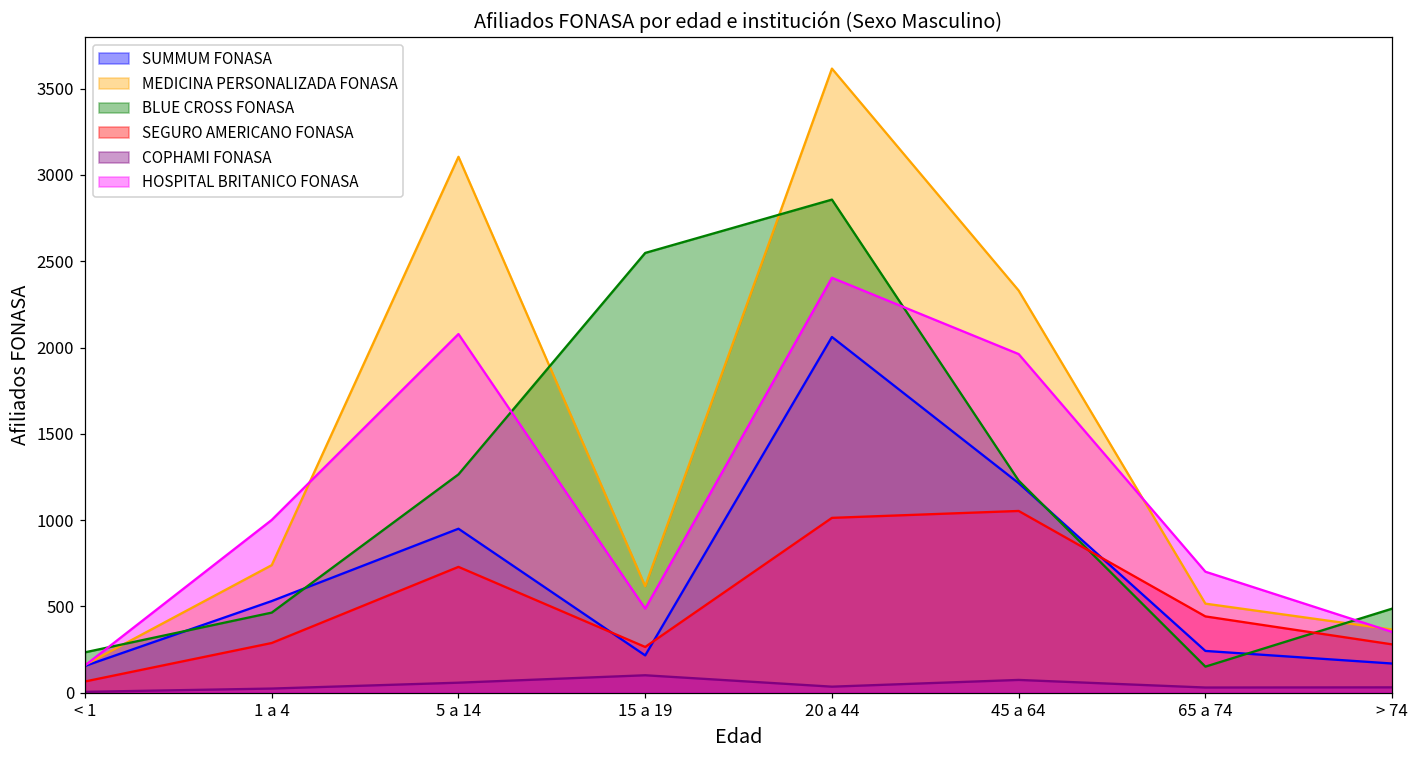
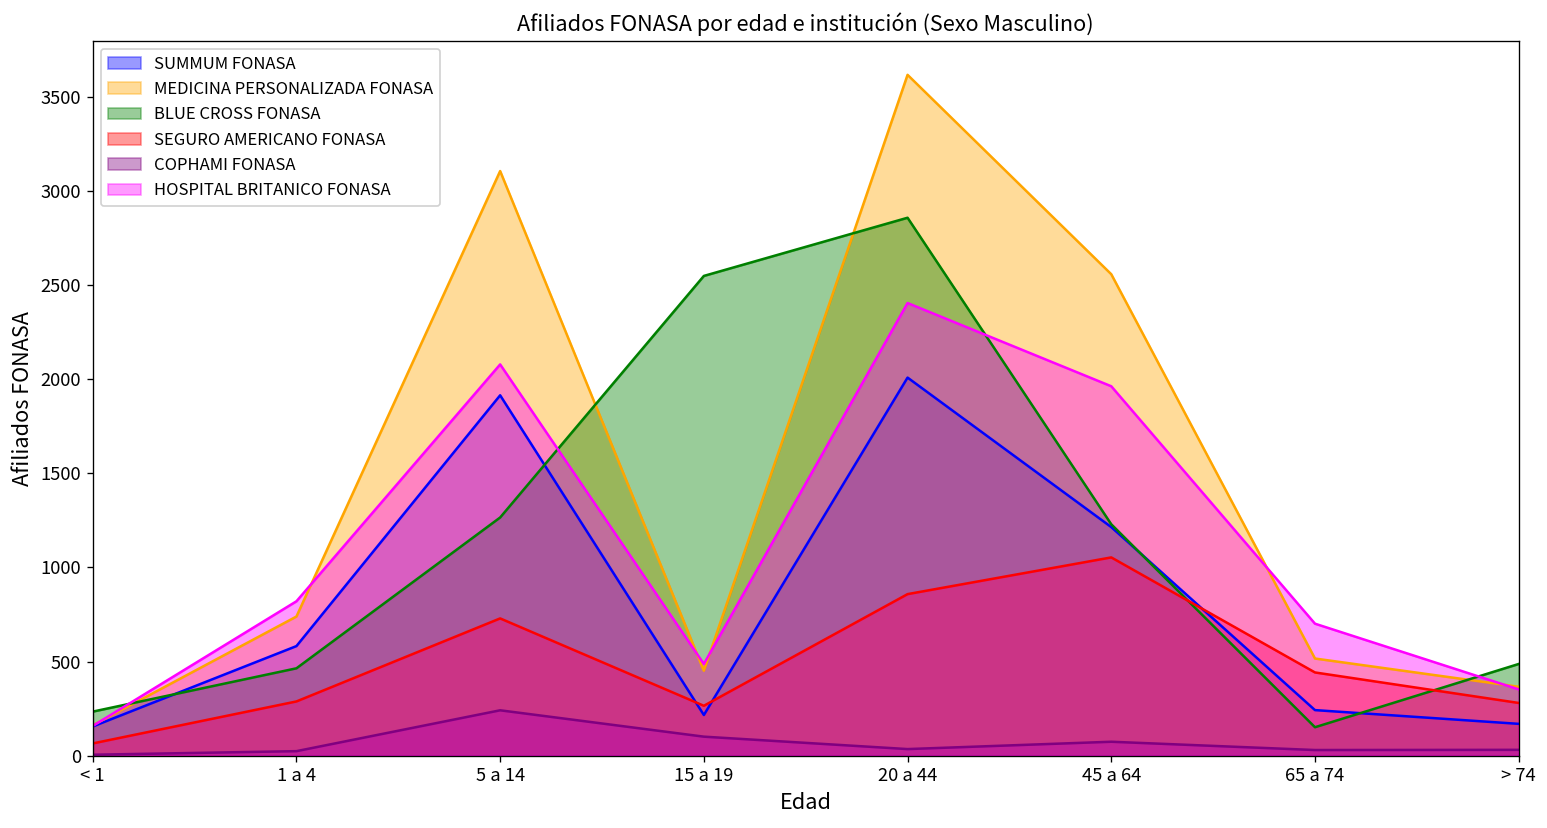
SUMMUM FONASA, 1 a 4: 530 -> 580
HOSPITAL BRITANICO FONASA, 1 a 4: 1000 -> 820
SUMMUM FONASA, 5 a 14: 950 -> 1910
COPHAMI FONASA, 5 a 14: 60 -> 240
MEDICINA PERSONALIZADA FONASA, 15 a 19: 620 -> 450
SUMMUM FONASA, 20 a 44: 2060 -> 2010
SEGURO AMERICANO FONASA, 20 a 44: 1010 -> 860
MEDICINA PERSONALIZADA FONASA, 45 a 64: 2330 -> 2560
